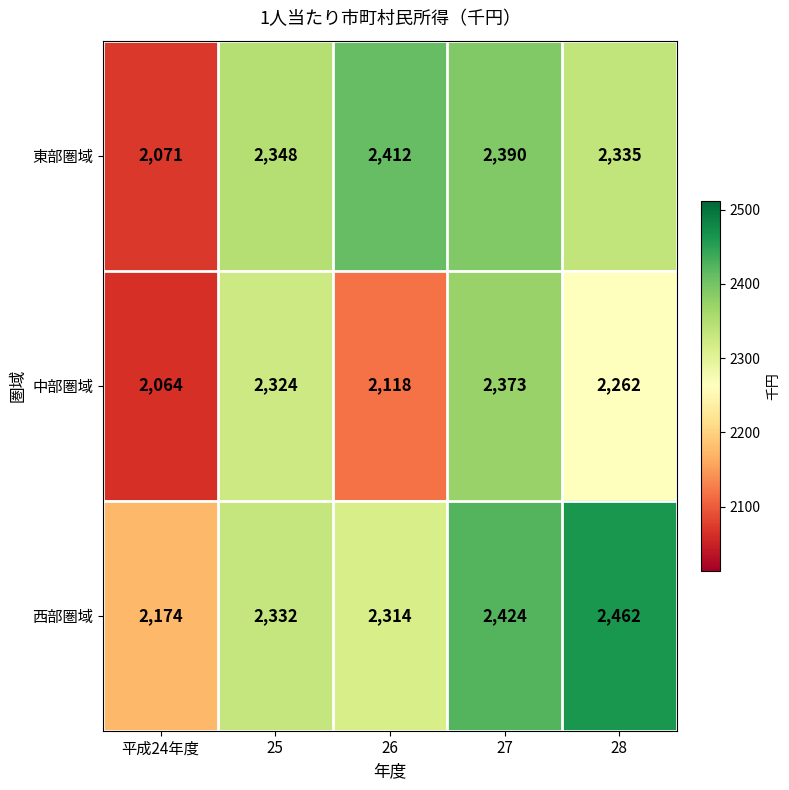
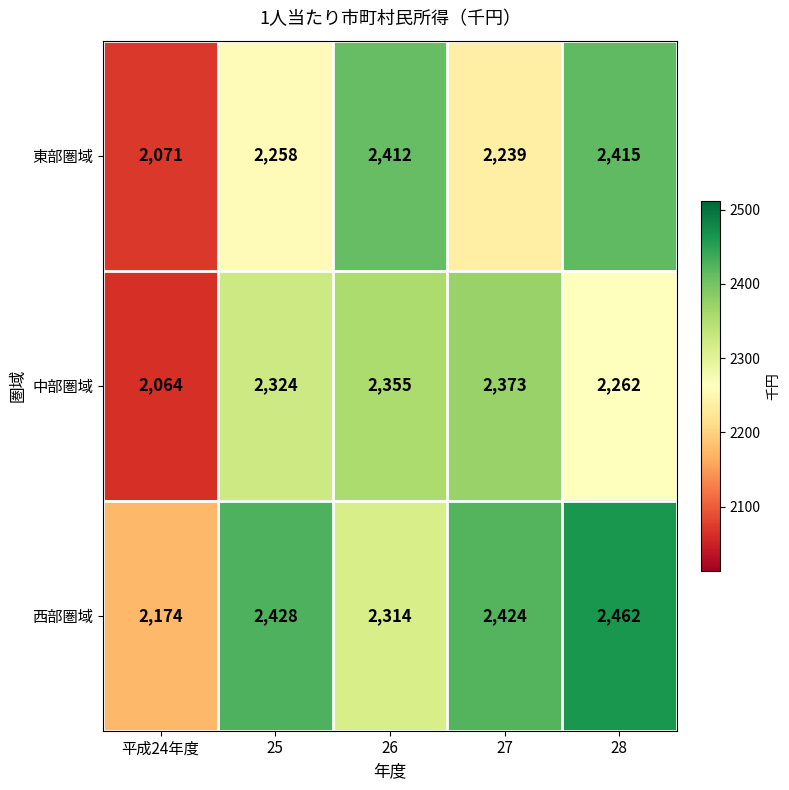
東部圏域, 25: 2,348 -> 2,258
東部圏域, 27: 2,390 -> 2,239
東部圏域, 28: 2,335 -> 2,415
中部圏域, 26: 2,118 -> 2,355
西部圏域, 25: 2,332 -> 2,428
